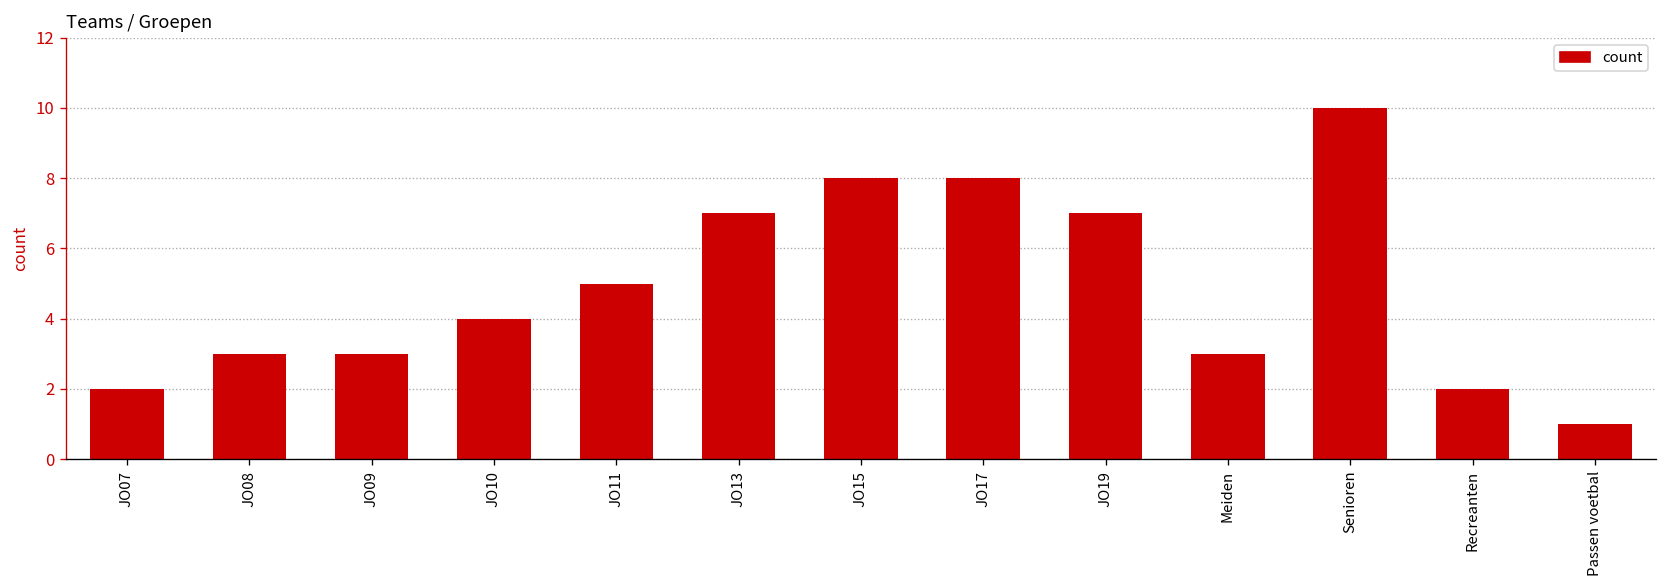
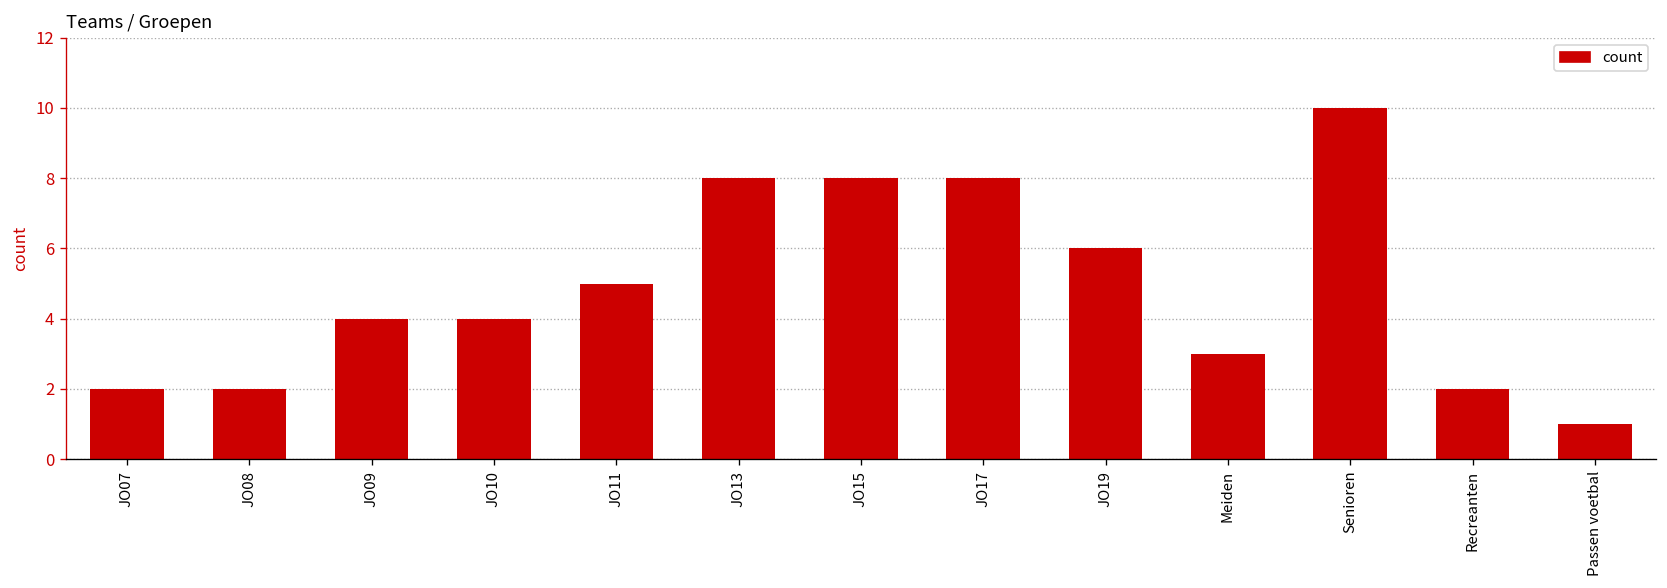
JO08: 3 -> 2
JO09: 3 -> 4
JO13: 7 -> 8
JO19: 7 -> 6
